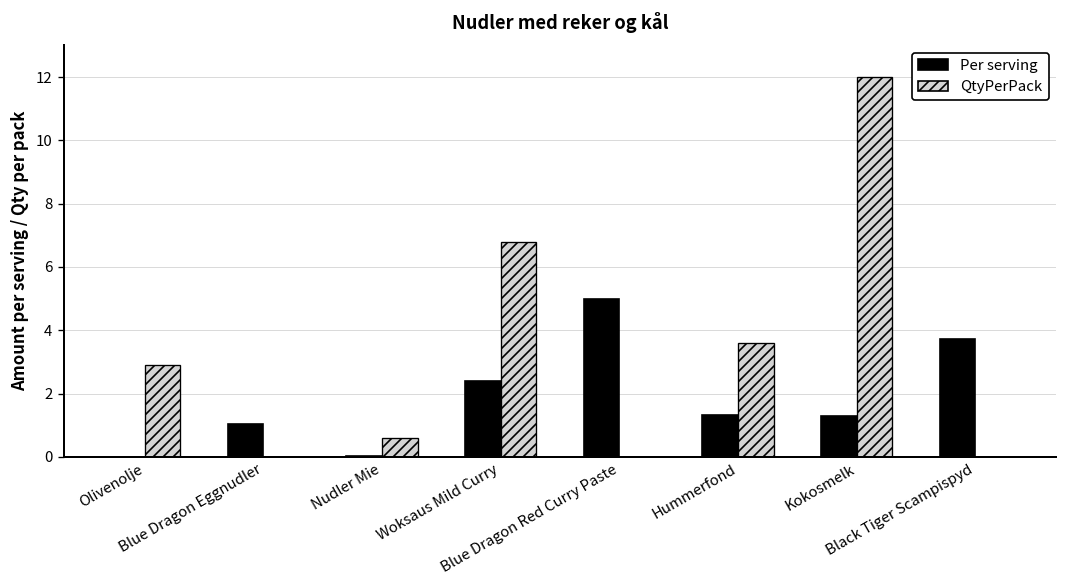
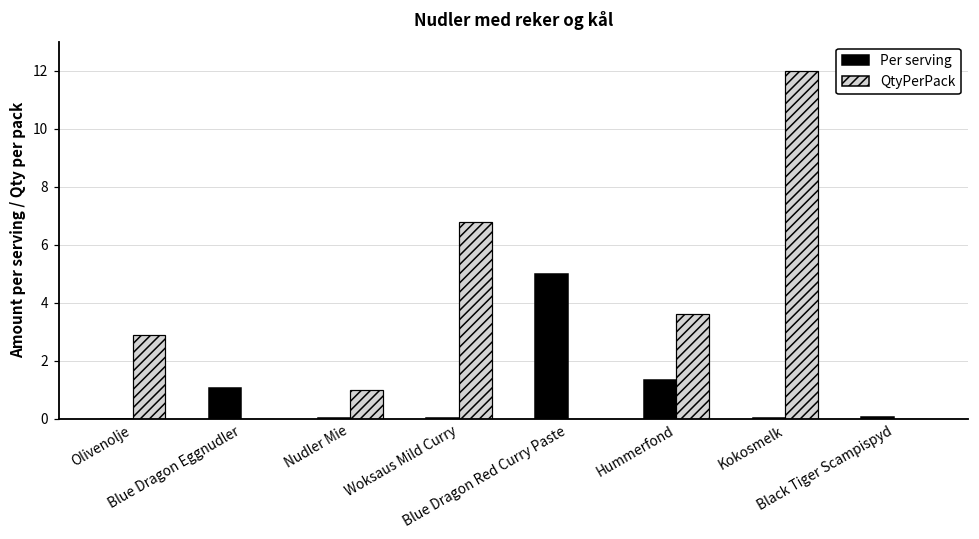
QtyPerPack, Nudler Mie: 0.6 -> 1.0
Per serving, Woksaus Mild Curry: 2.4 -> 0.0
Per serving, Kokosmelk: 1.3 -> 0.0
Per serving, Black Tiger Scampispyd: 3.7 -> 0.1
